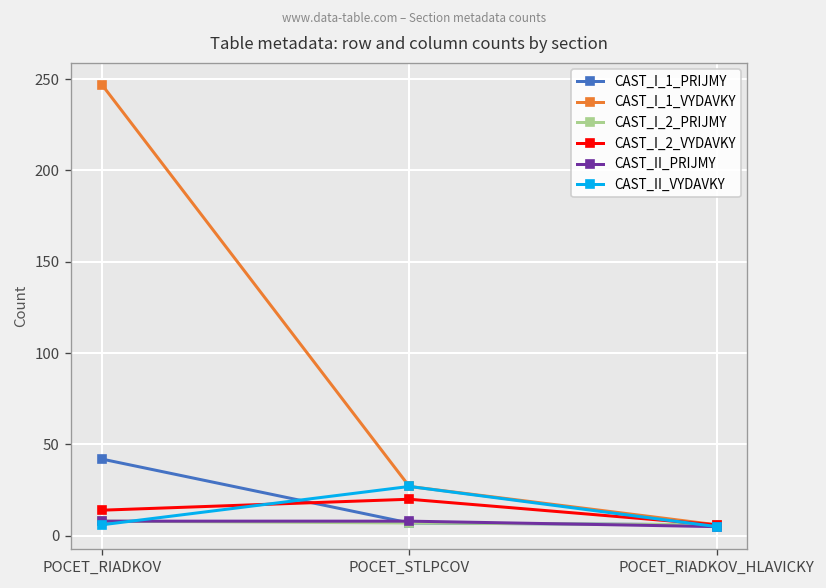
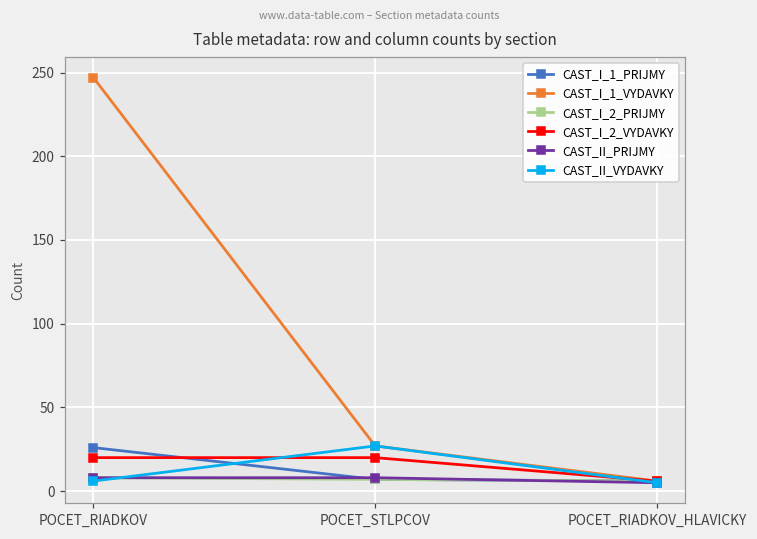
CAST_I_1_PRIJMY, POCET_RIADKOV: 42 -> 26
CAST_I_2_VYDAVKY, POCET_RIADKOV: 14 -> 20
